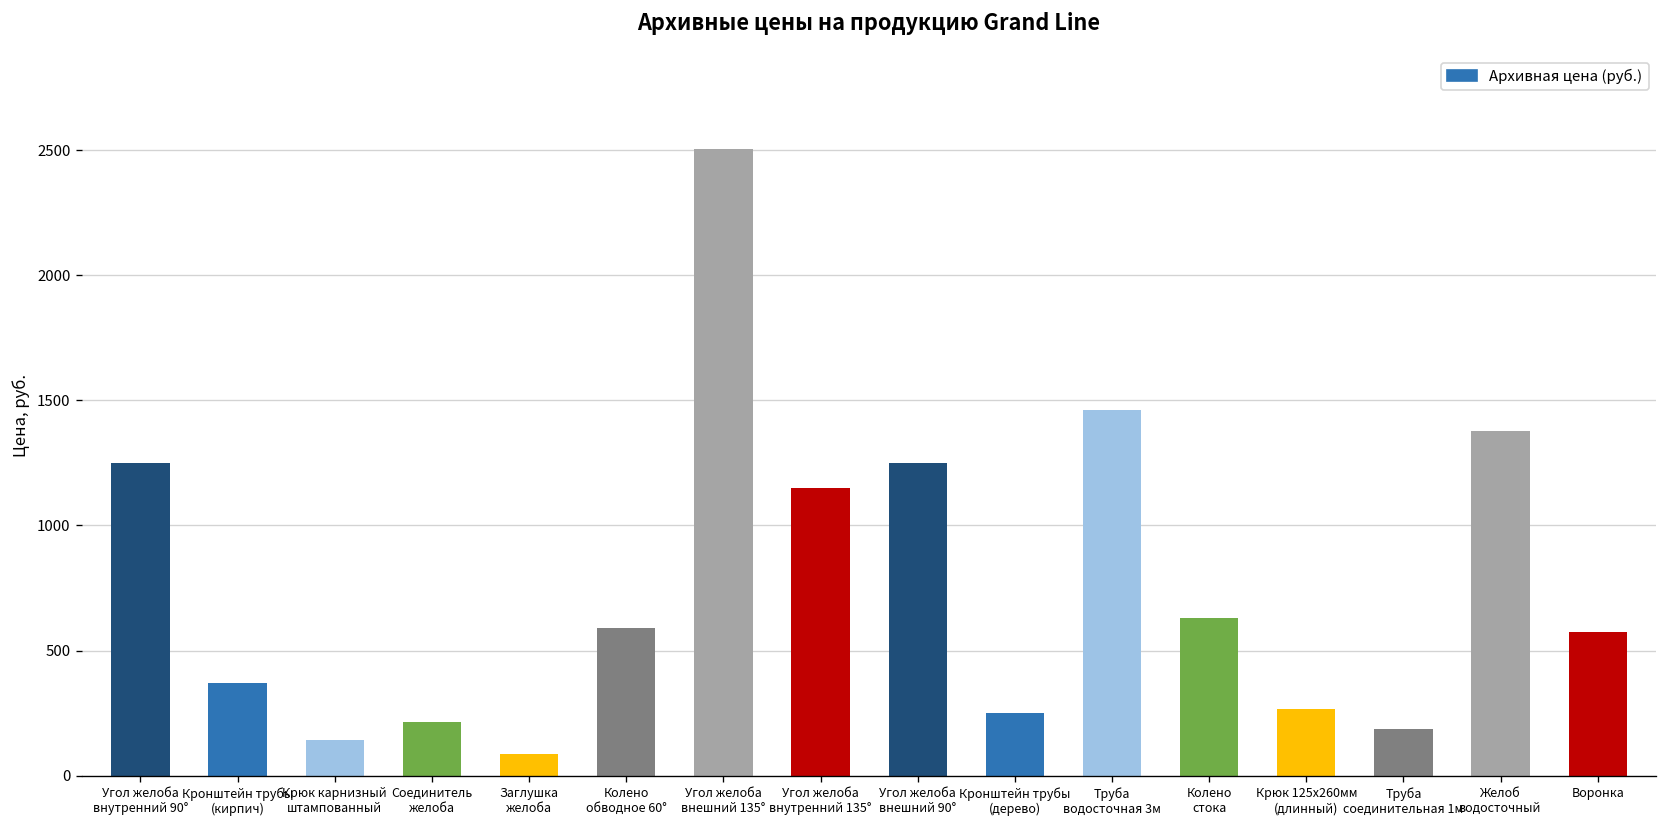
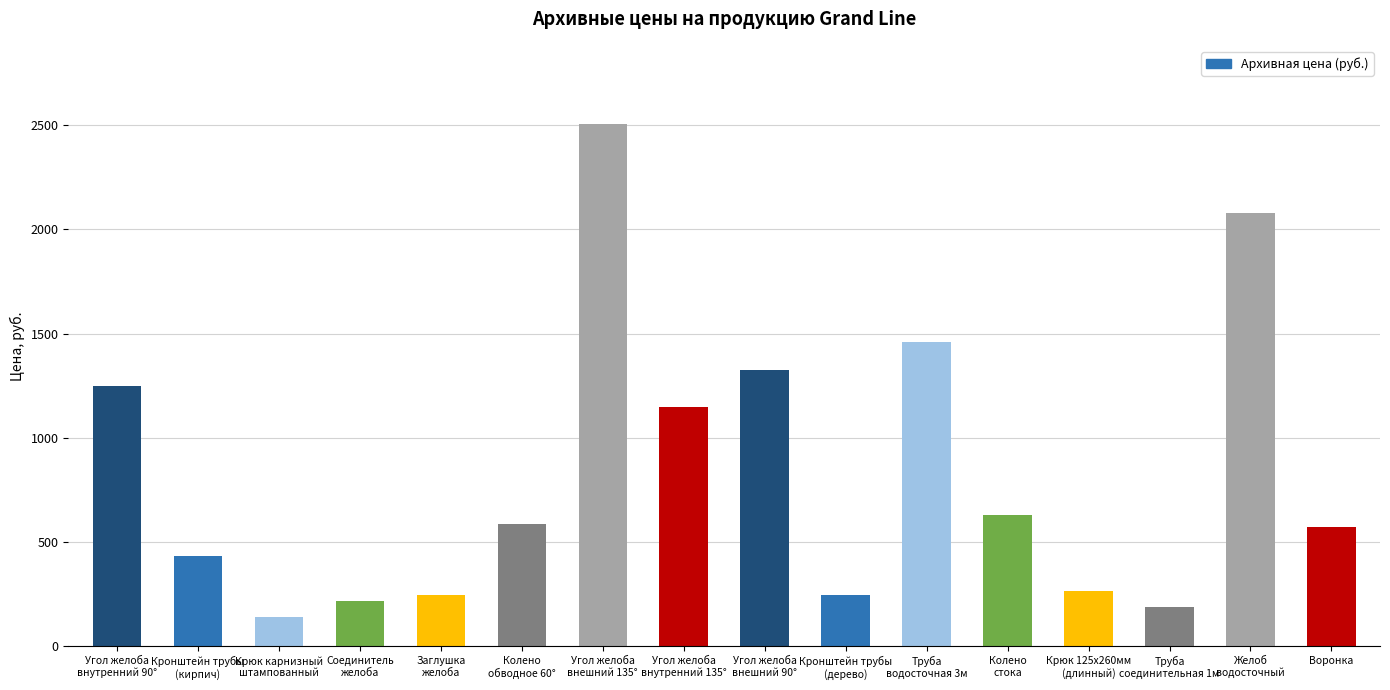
Кронштейн трубы (кирпич): 370 -> 430
Заглушка желоба: 90 -> 250
Угол желоба внешний 90°: 1250 -> 1320
Желоб водосточный: 1380 -> 2080
